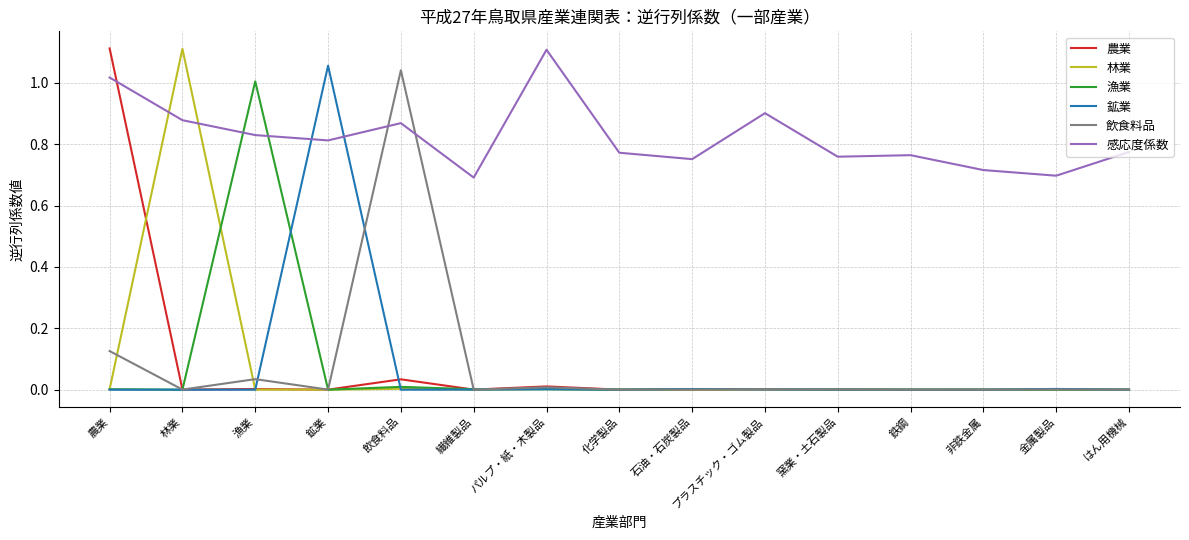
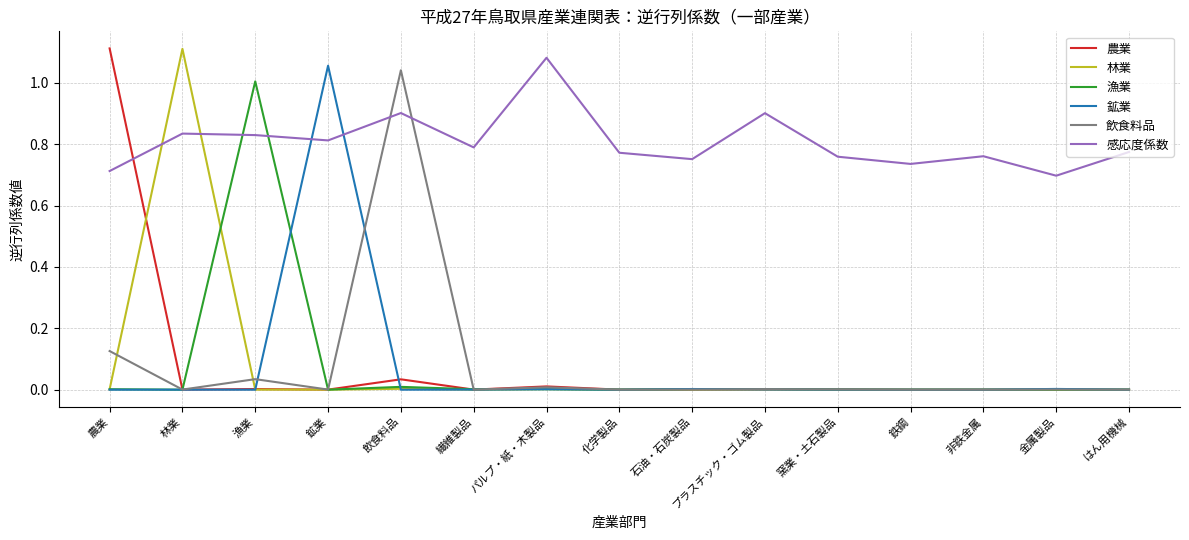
感応度係数, 農業: 1.02 -> 0.71
感応度係数, 林業: 0.88 -> 0.83
感応度係数, 飲食料品: 0.87 -> 0.90
感応度係数, 繊維製品: 0.69 -> 0.79
感応度係数, パルプ・紙・木製品: 1.11 -> 1.08
感応度係数, 鉄鋼: 0.76 -> 0.74
感応度係数, 非鉄金属: 0.72 -> 0.76
